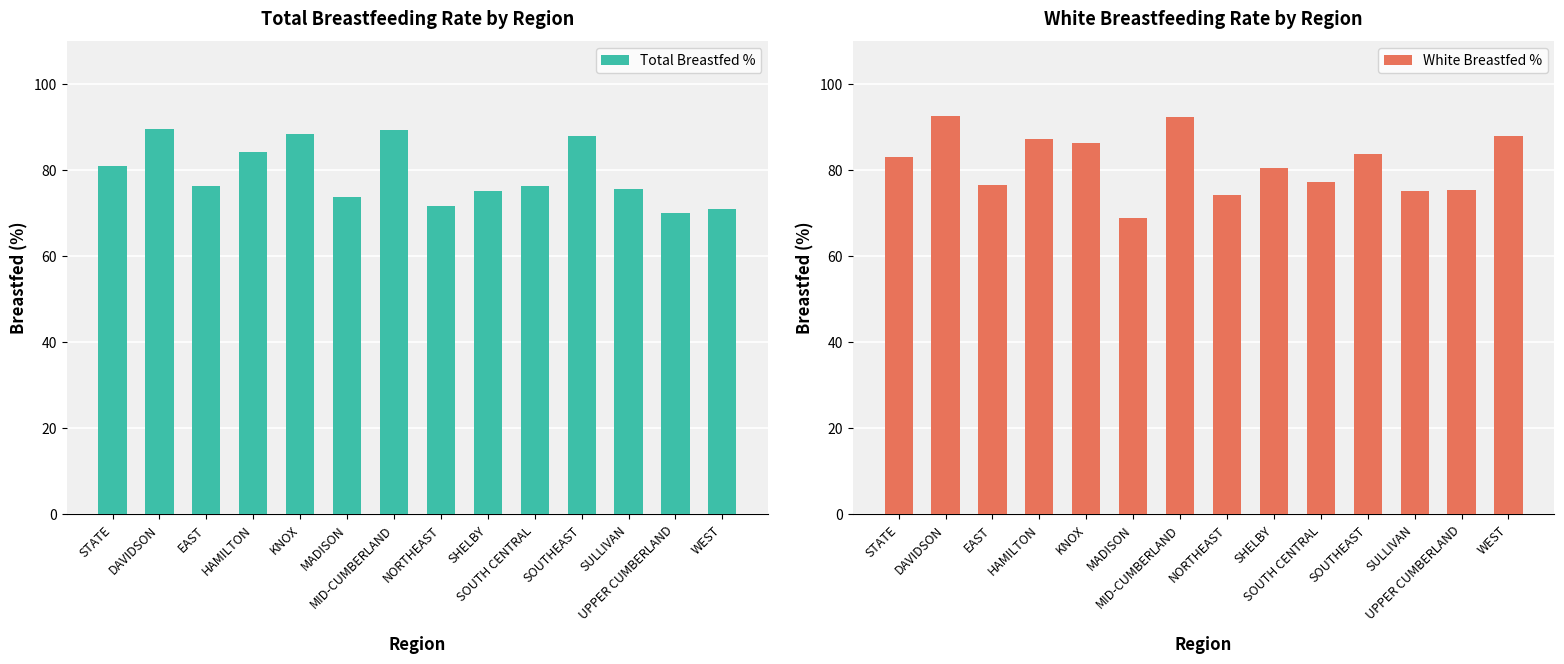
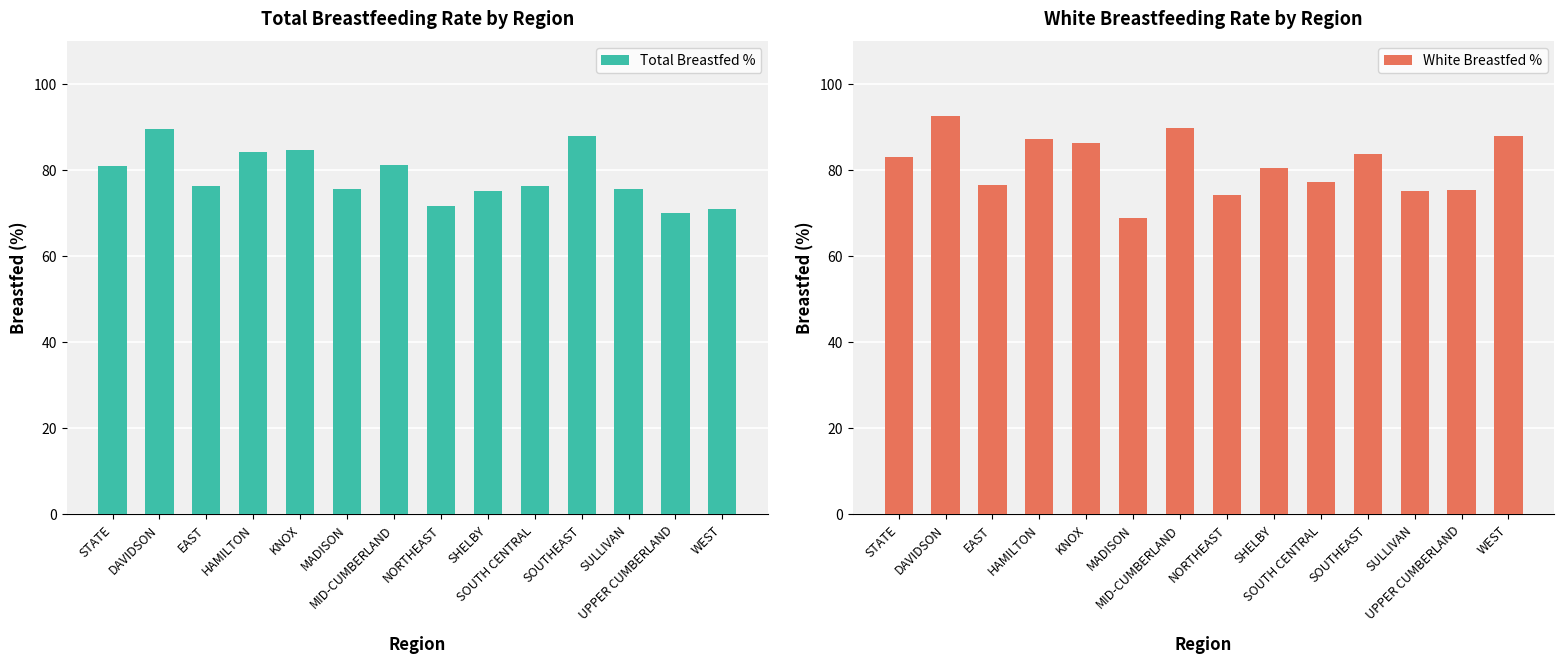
Total Breastfeeding Rate by Region, KNOX: 89 -> 85
Total Breastfeeding Rate by Region, MADISON: 74 -> 76
Total Breastfeeding Rate by Region, MID-CUMBERLAND: 89 -> 81
White Breastfeeding Rate by Region, MID-CUMBERLAND: 92 -> 90
